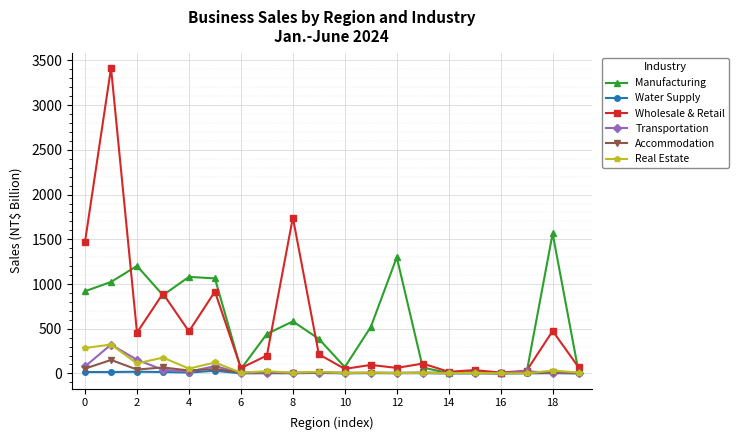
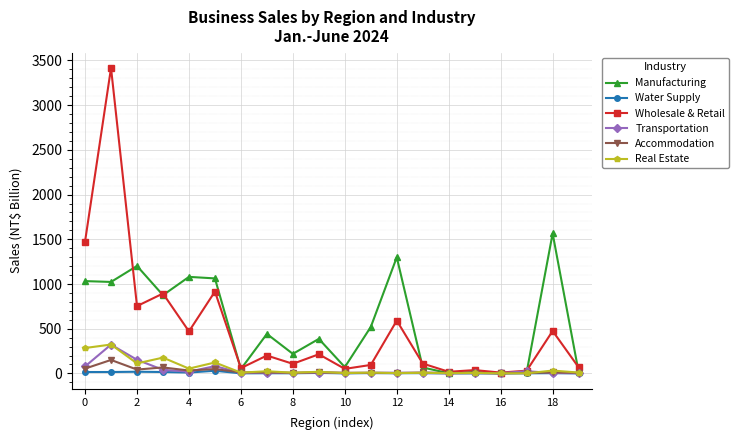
Manufacturing, 0: 900 -> 1000
Wholesale & Retail, 2: 500 -> 800
Manufacturing, 8: 600 -> 200
Wholesale & Retail, 8: 1700 -> 100
Wholesale & Retail, 12: 100 -> 600
